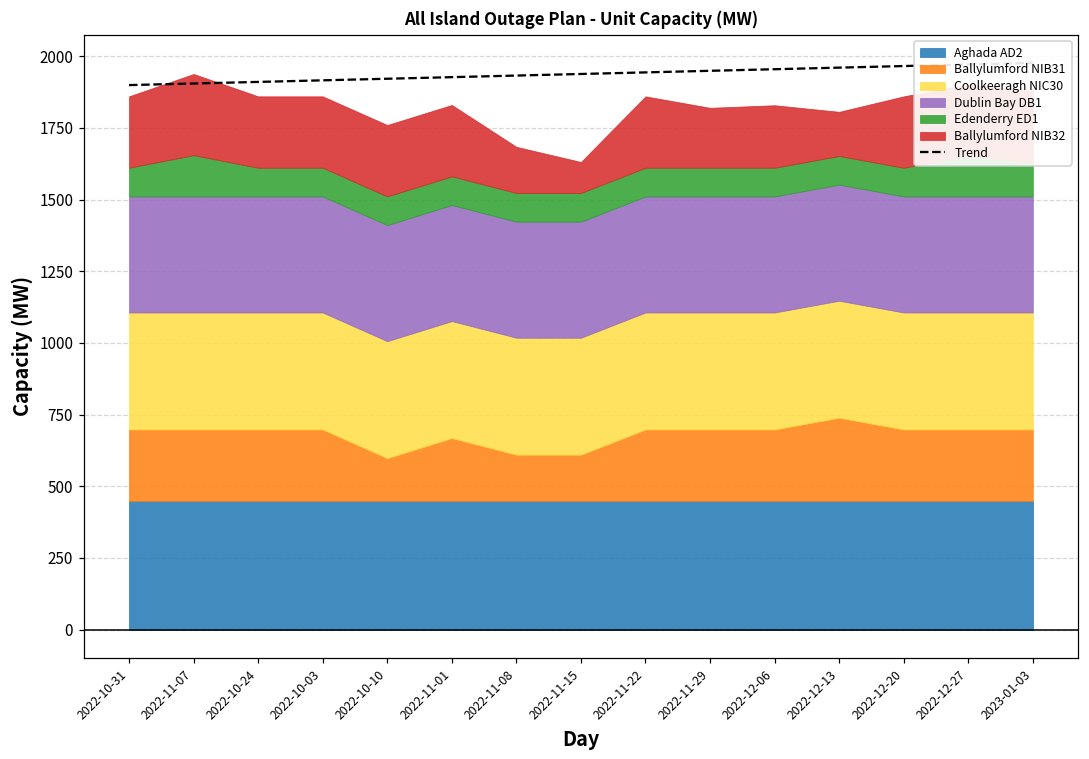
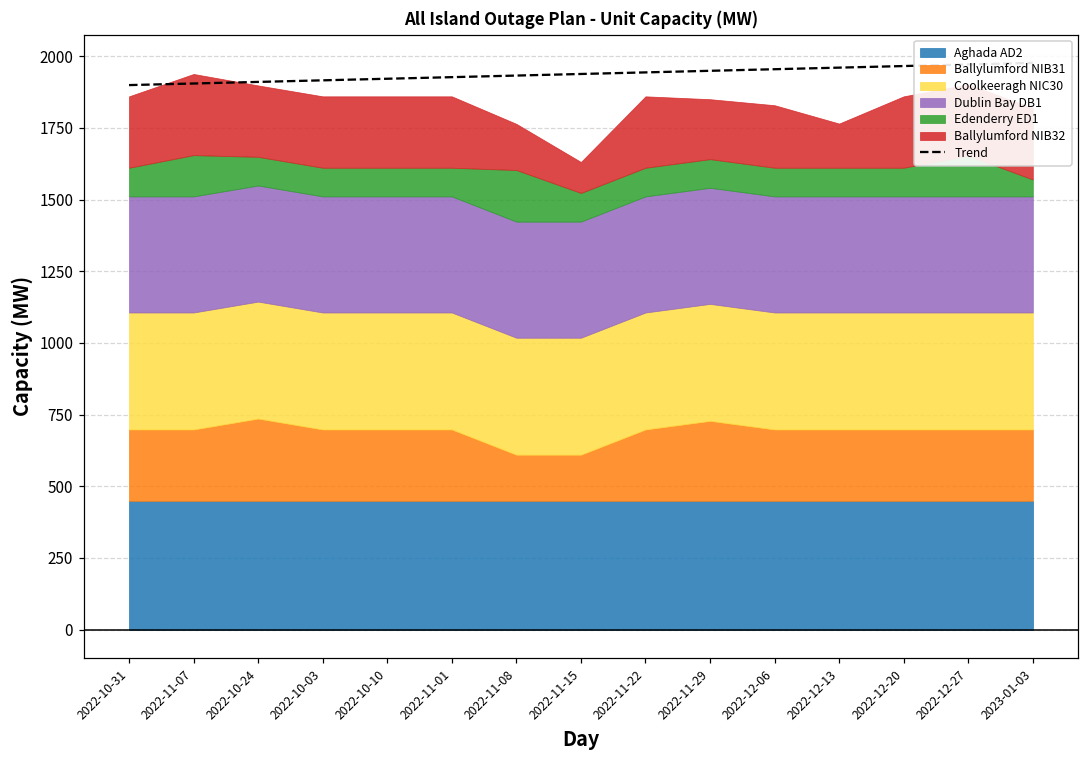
Ballylumford NIB31, 2022-10-24: 250 -> 290
Ballylumford NIB31, 2022-10-10: 150 -> 250
Ballylumford NIB31, 2022-11-01: 220 -> 250
Edenderry ED1, 2022-11-08: 100 -> 180
Ballylumford NIB31, 2022-11-29: 250 -> 280
Ballylumford NIB31, 2022-12-13: 290 -> 250
Edenderry ED1, 2023-01-03: 120 -> 60
